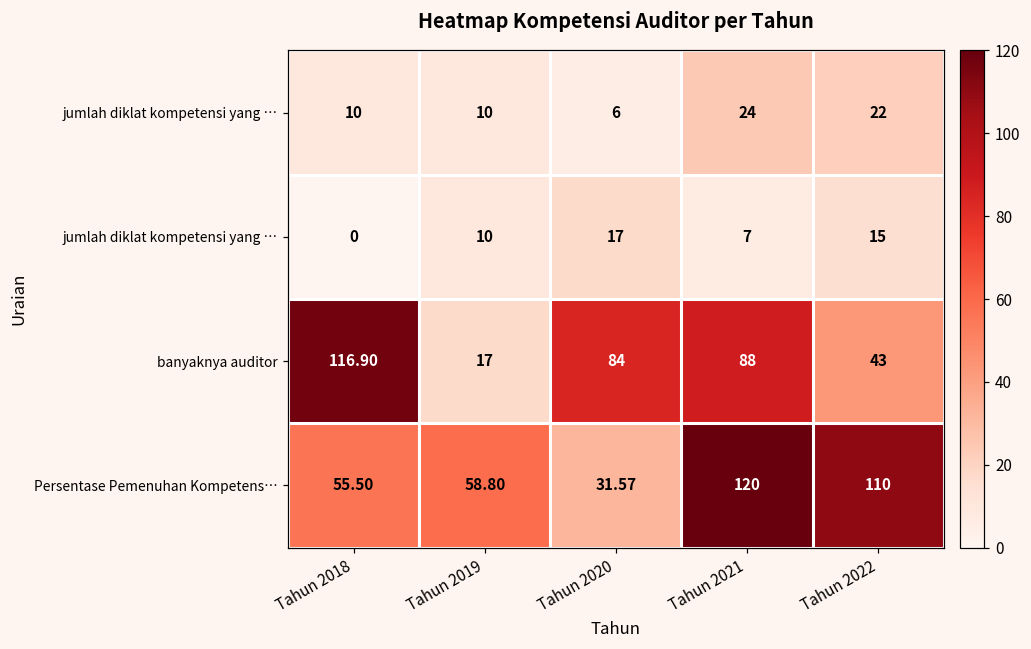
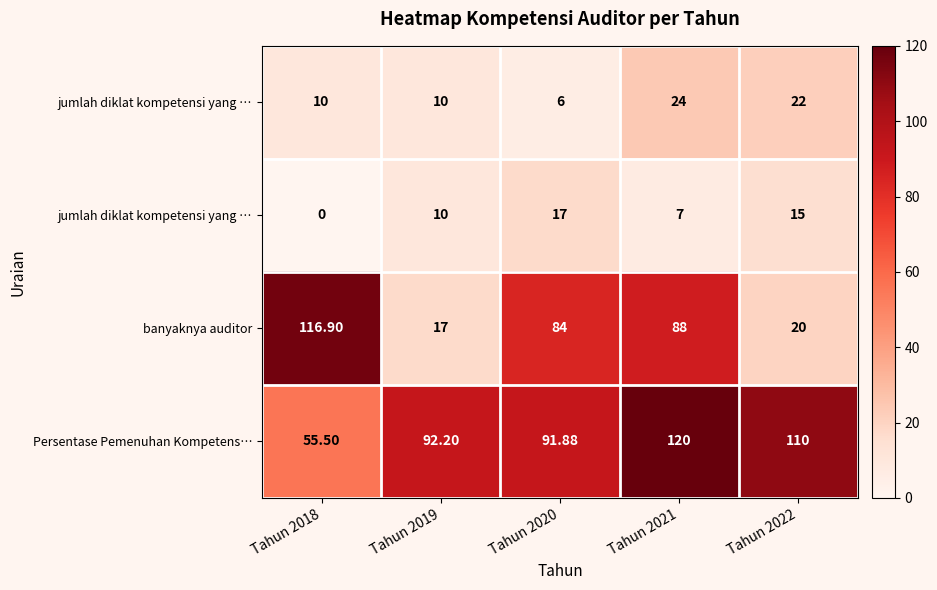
banyaknya auditor, Tahun 2022: 43 -> 20
Persentase Pemenuhan Kompetens…, Tahun 2019: 58.80 -> 92.20
Persentase Pemenuhan Kompetens…, Tahun 2020: 31.57 -> 91.88
